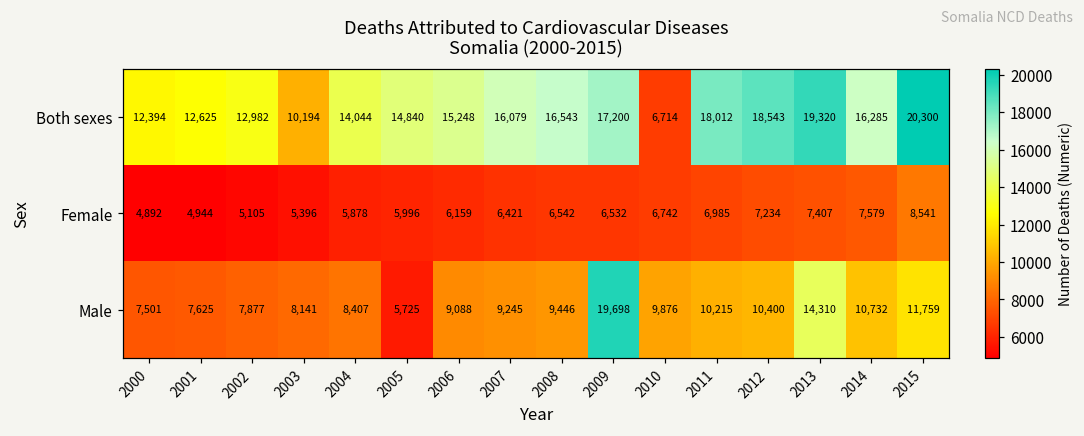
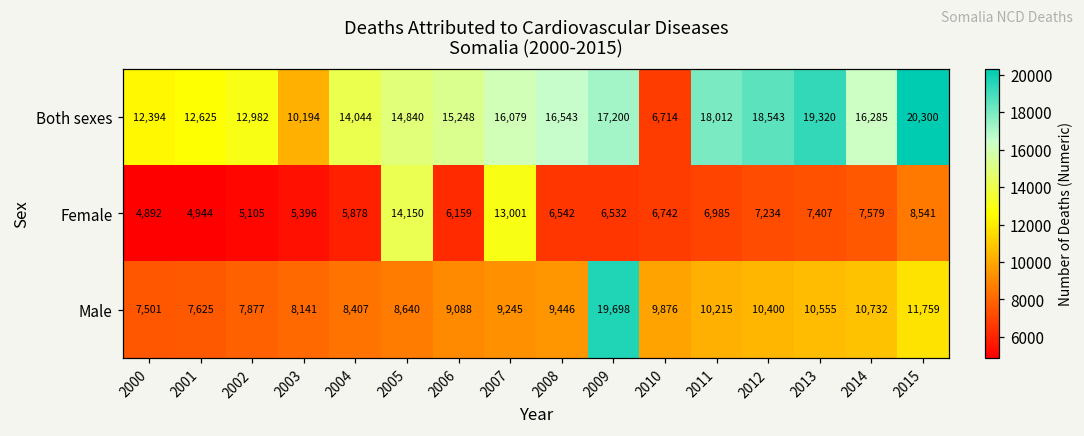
Female, 2005: 5,996 -> 14,150
Female, 2007: 6,421 -> 13,001
Male, 2005: 5,725 -> 8,640
Male, 2013: 14,310 -> 10,555
